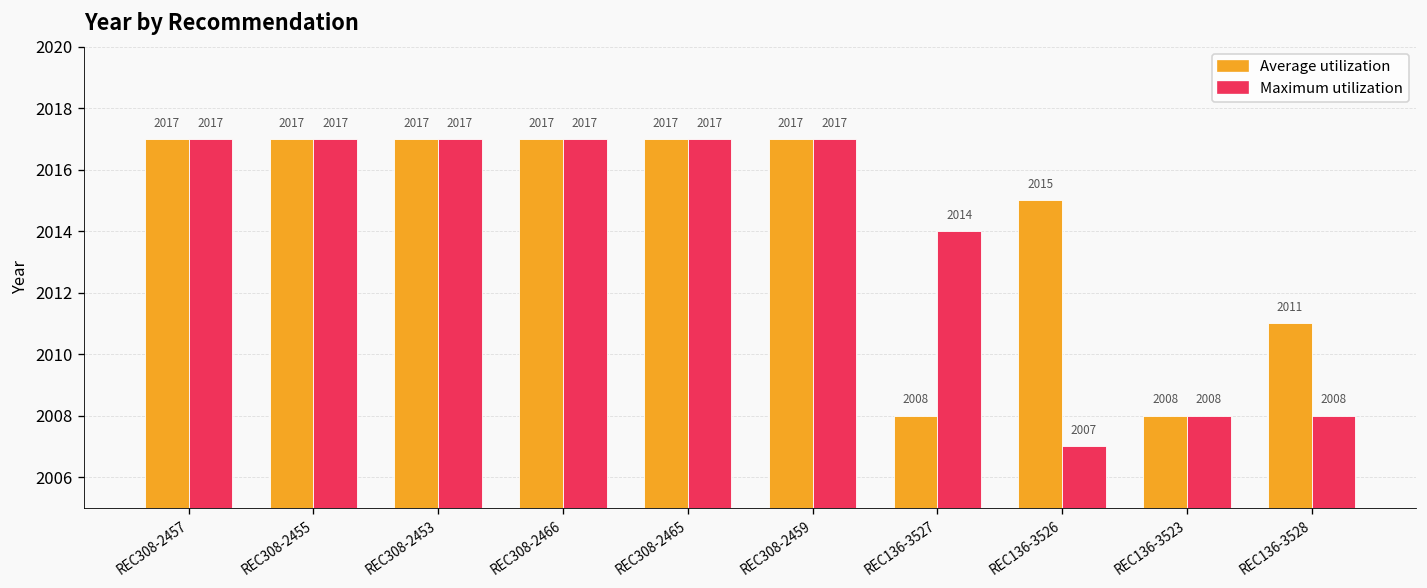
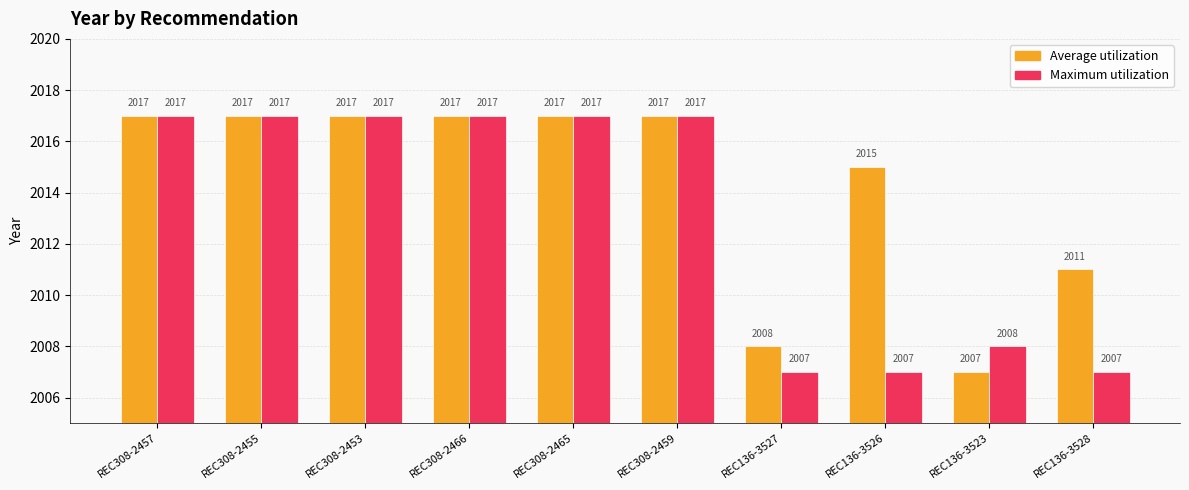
Maximum utilization, REC136-3527: 2014 -> 2007
Average utilization, REC136-3523: 2008 -> 2007
Maximum utilization, REC136-3528: 2008 -> 2007
